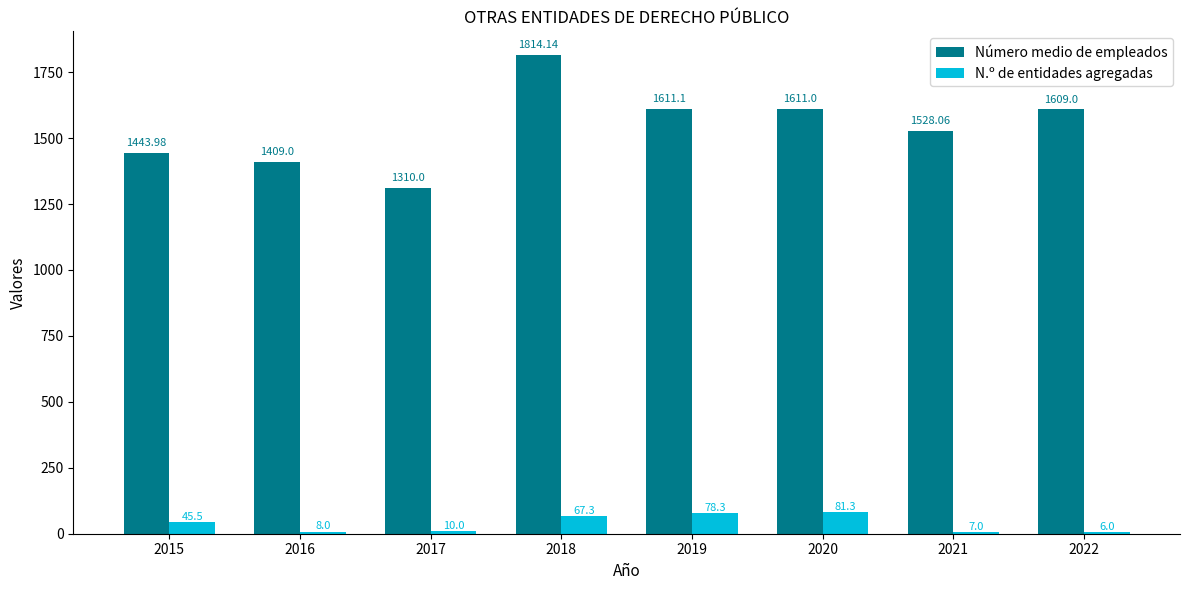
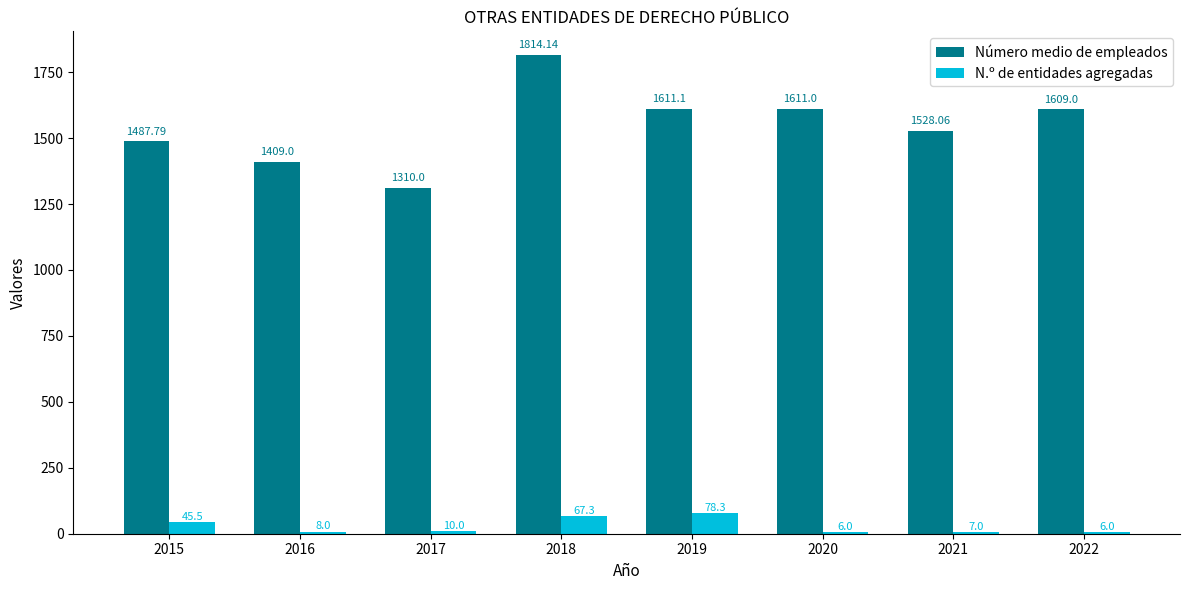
Número medio de empleados, 2015: 1443.98 -> 1487.79
N.º de entidades agregadas, 2020: 81.3 -> 6.0
